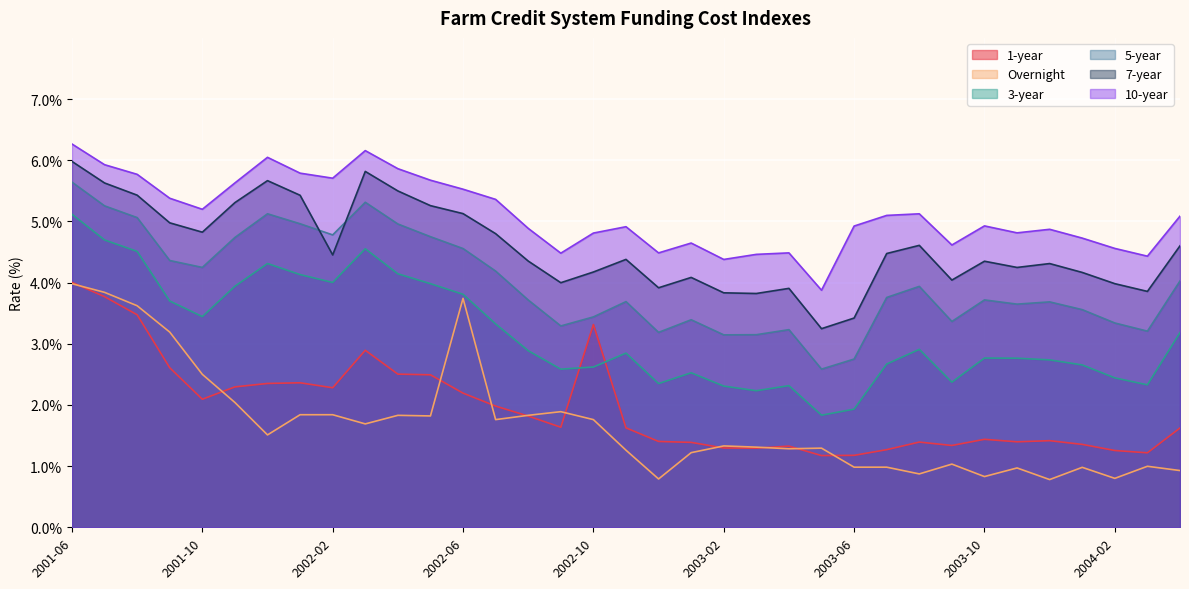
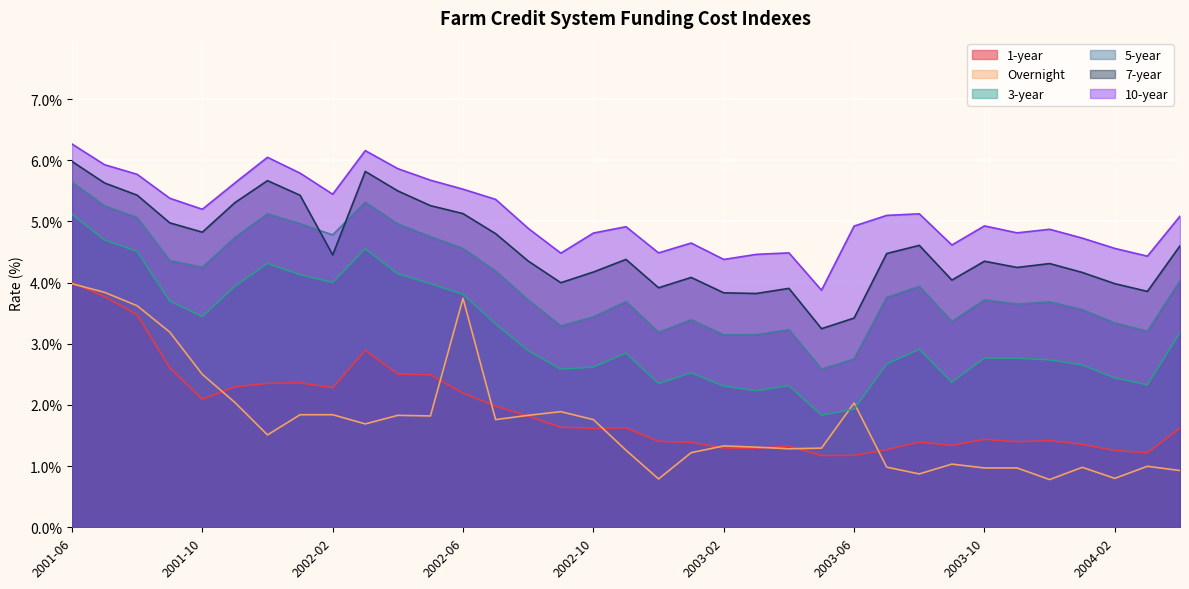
10-year, 2002-02: 5.7% -> 5.4%
1-year, 2002-10: 3.3% -> 1.6%
Overnight, 2003-06: 1.0% -> 2.0%
Overnight, 2003-10: 0.8% -> 1.0%
